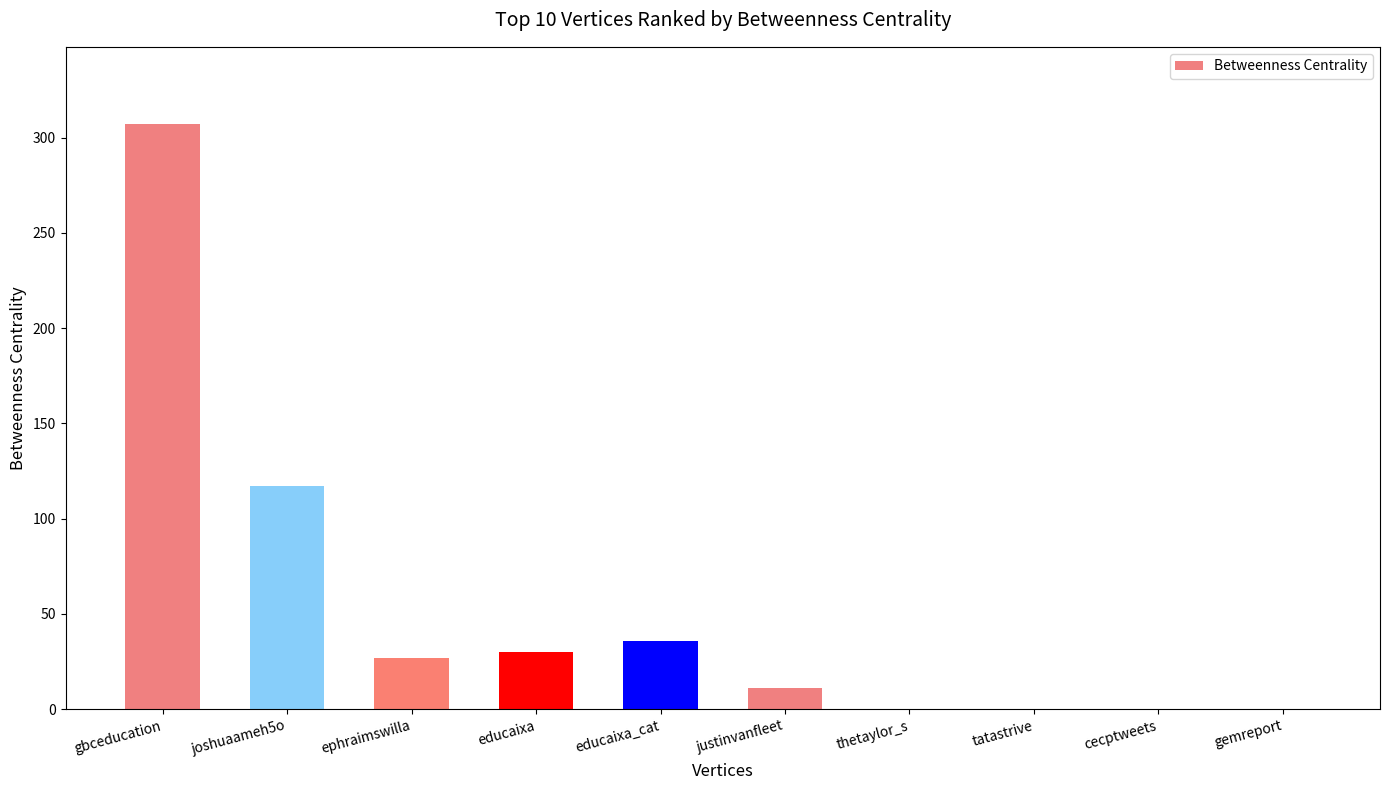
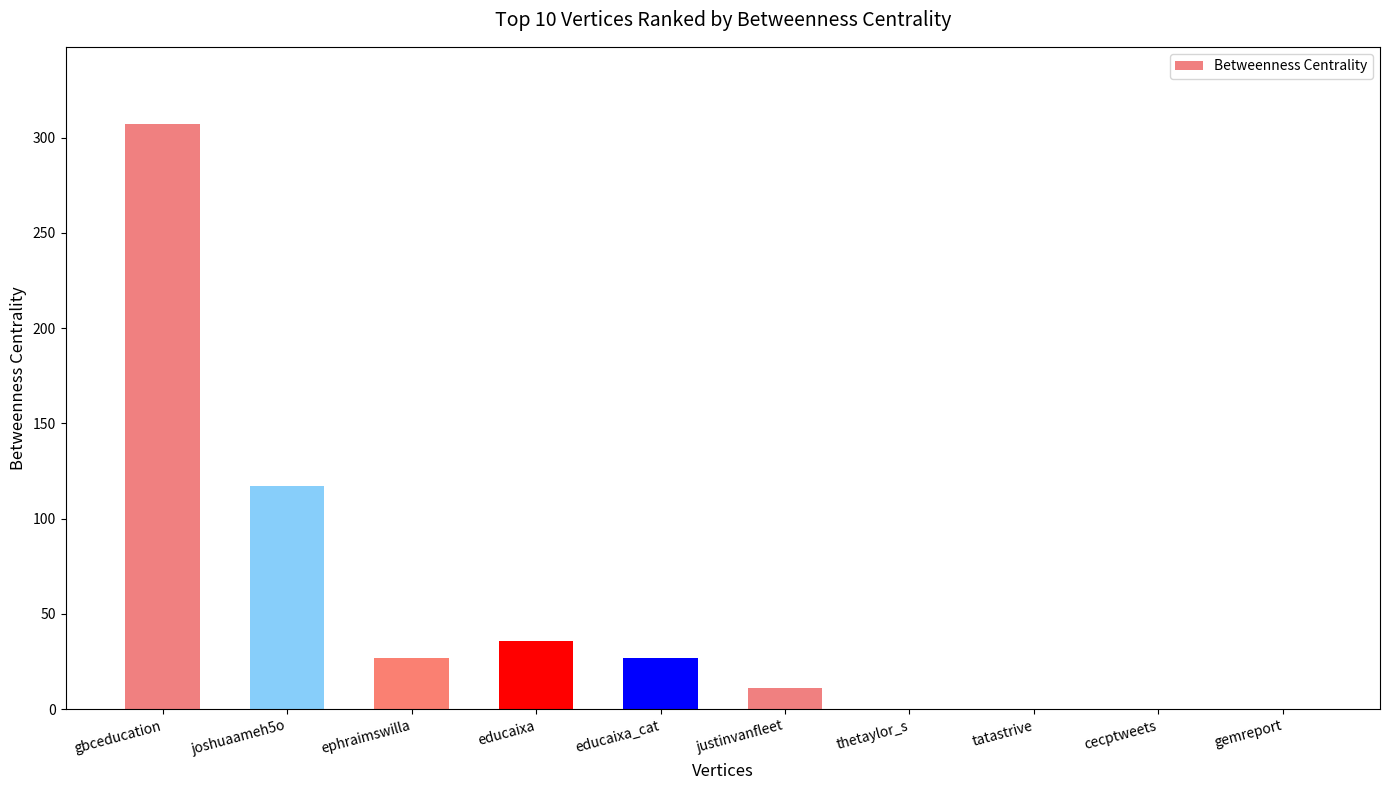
educaixa: 30 -> 36
educaixa_cat: 36 -> 27
